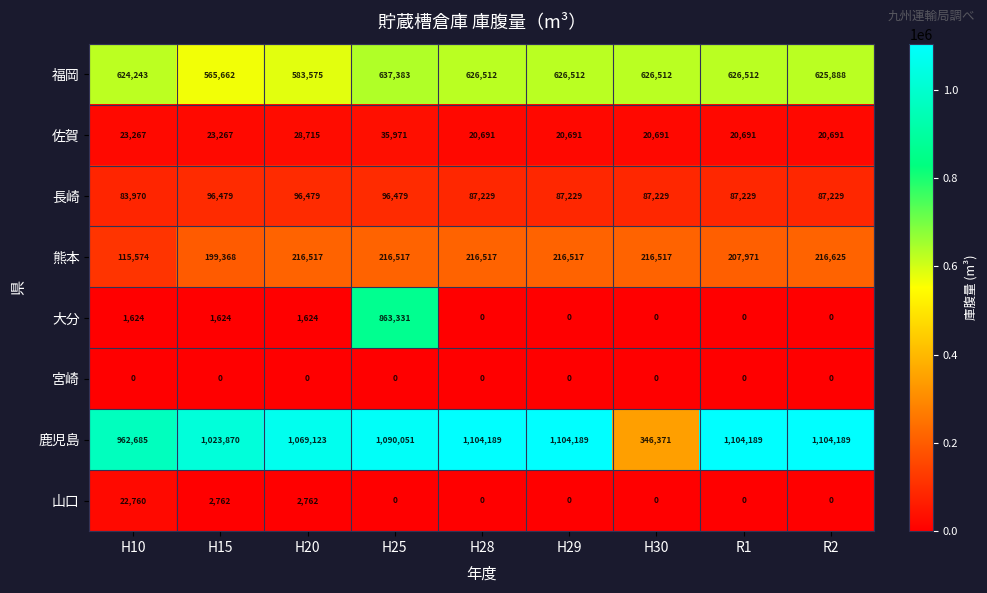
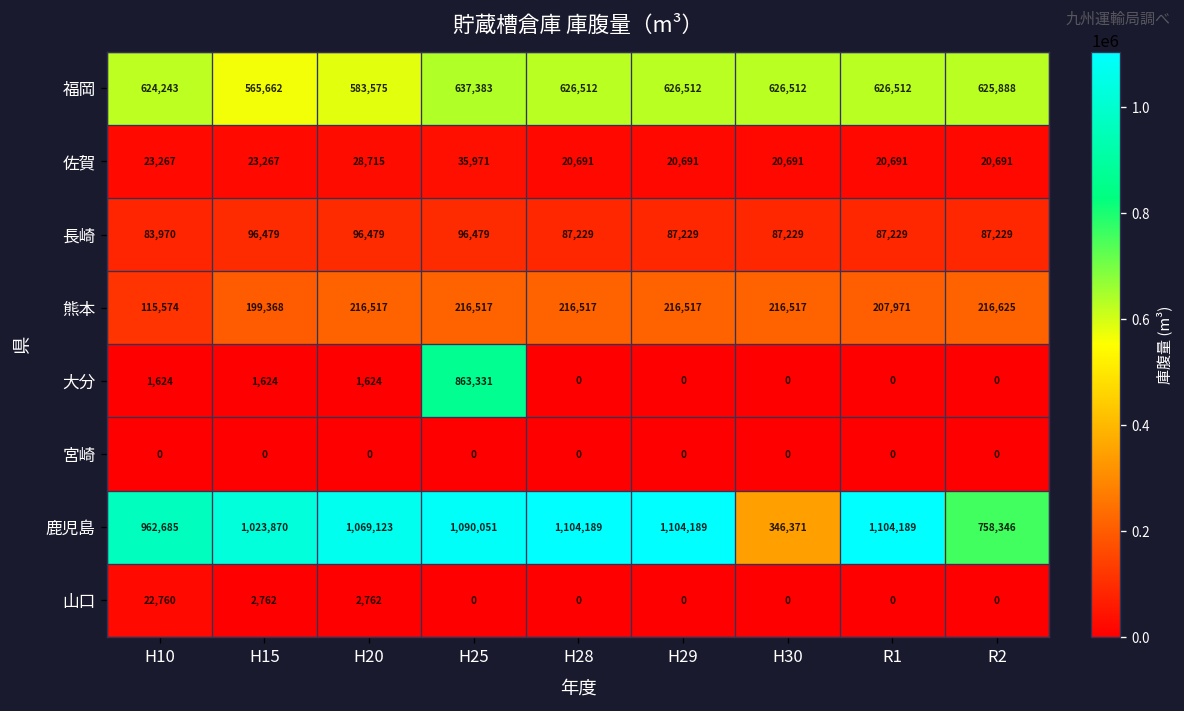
鹿児島, R2: 1,104,189 -> 758,346
